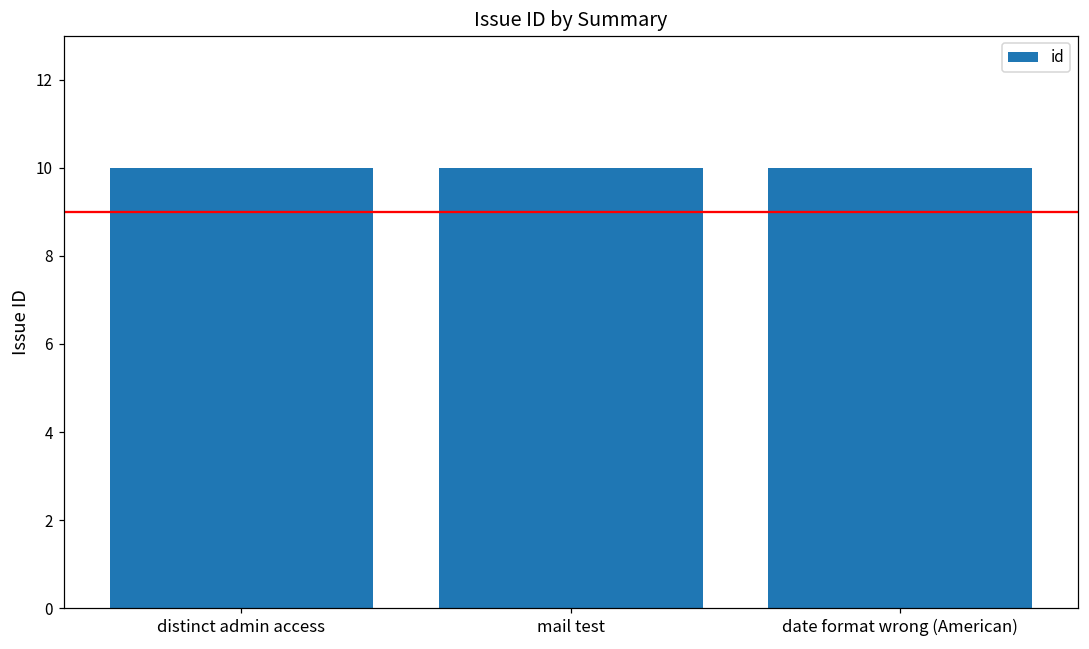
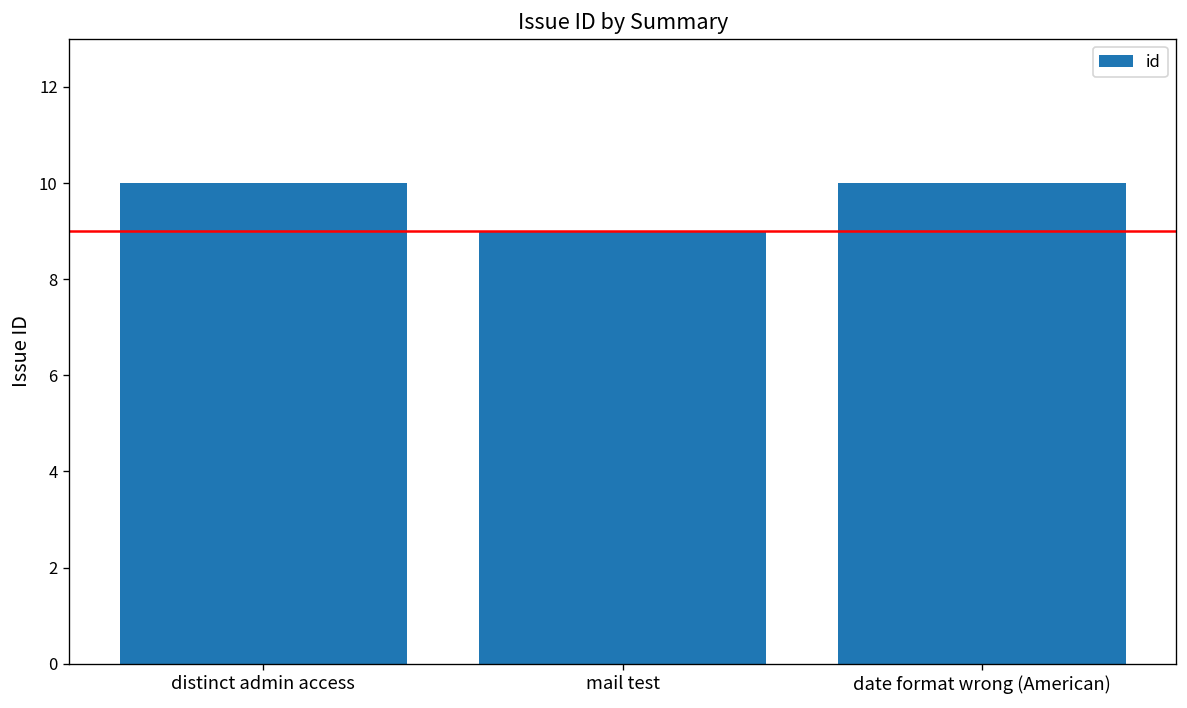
mail test: 10 -> 9
